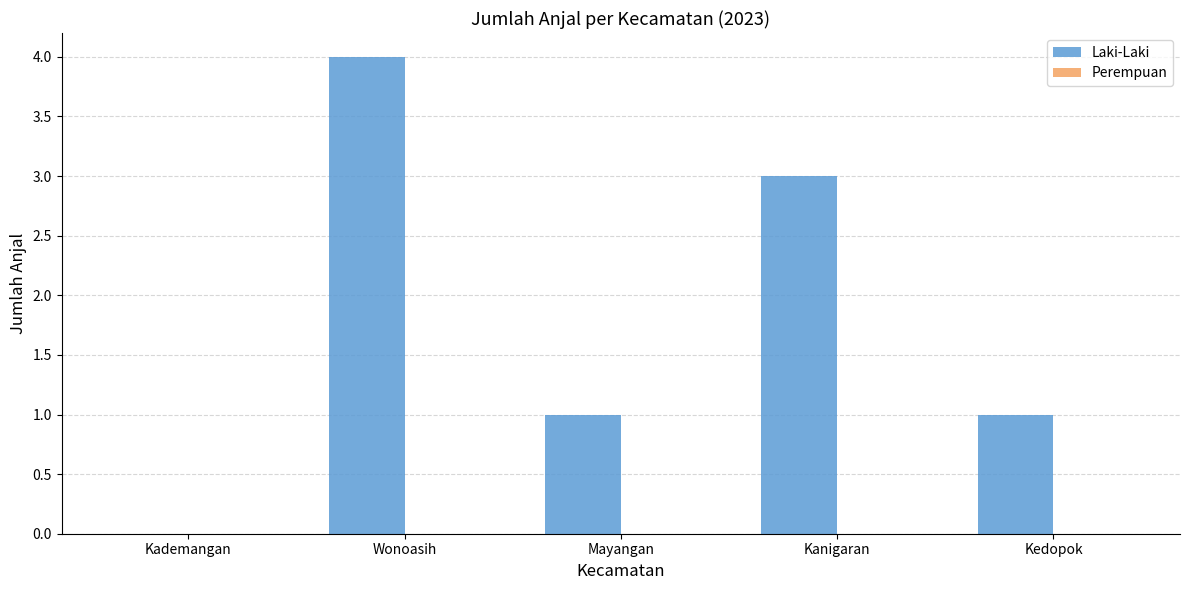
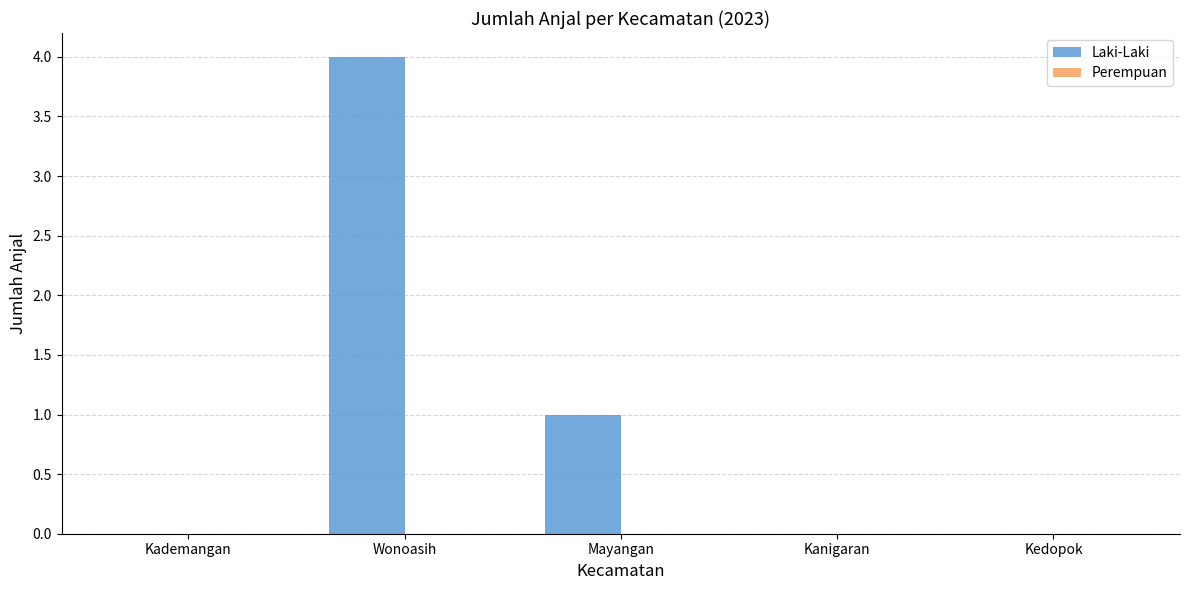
Laki-Laki, Kanigaran: 3 -> 0
Laki-Laki, Kedopok: 1 -> 0
